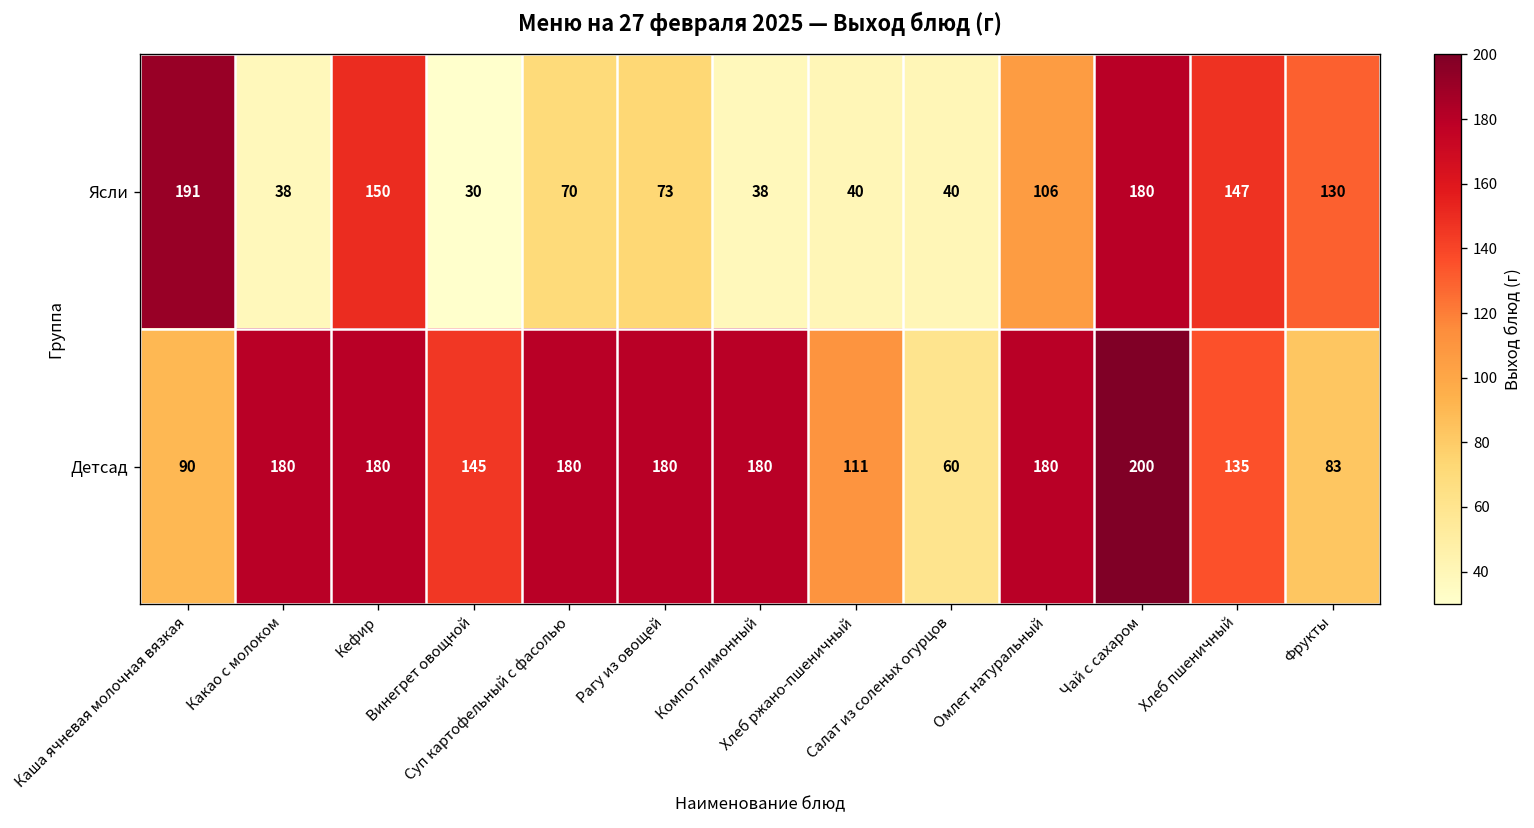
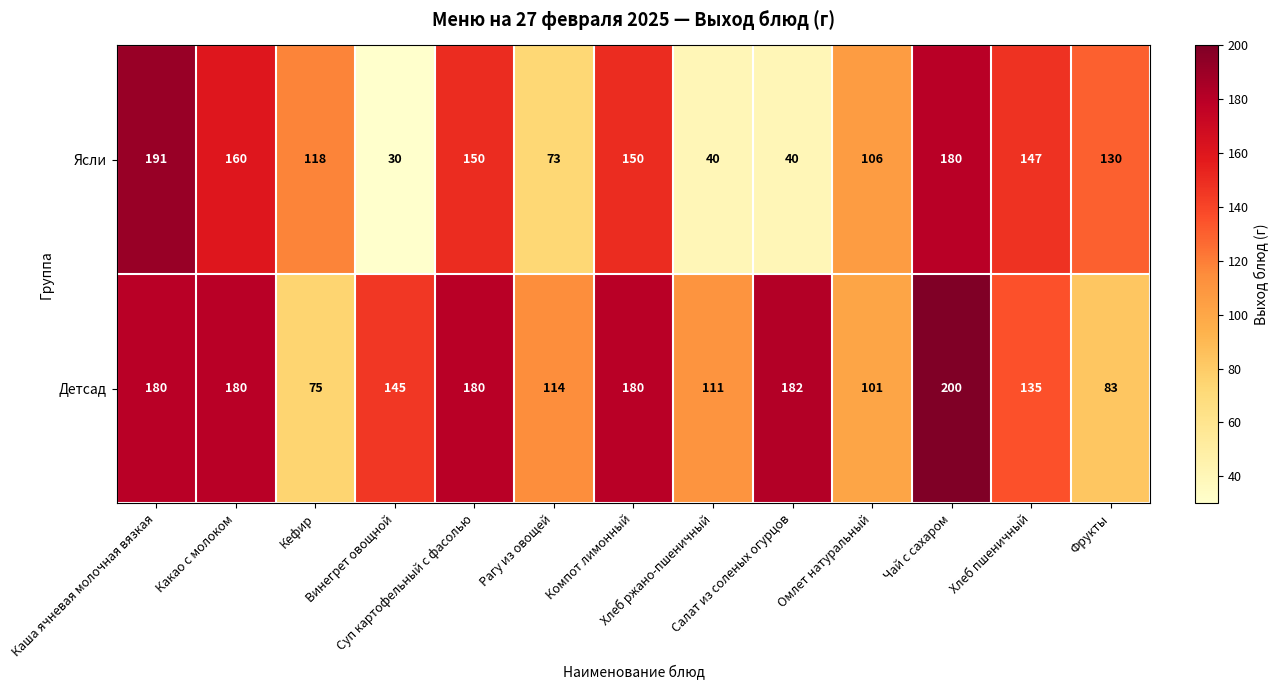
Ясли, Какао с молоком: 38 -> 160
Ясли, Кефир: 150 -> 118
Ясли, Суп картофельный с фасолью: 70 -> 150
Ясли, Компот лимонный: 38 -> 150
Детсад, Каша ячневая молочная вязкая: 90 -> 180
Детсад, Кефир: 180 -> 75
Детсад, Рагу из овощей: 180 -> 114
Детсад, Салат из соленых огурцов: 60 -> 182
Детсад, Омлет натуральный: 180 -> 101
